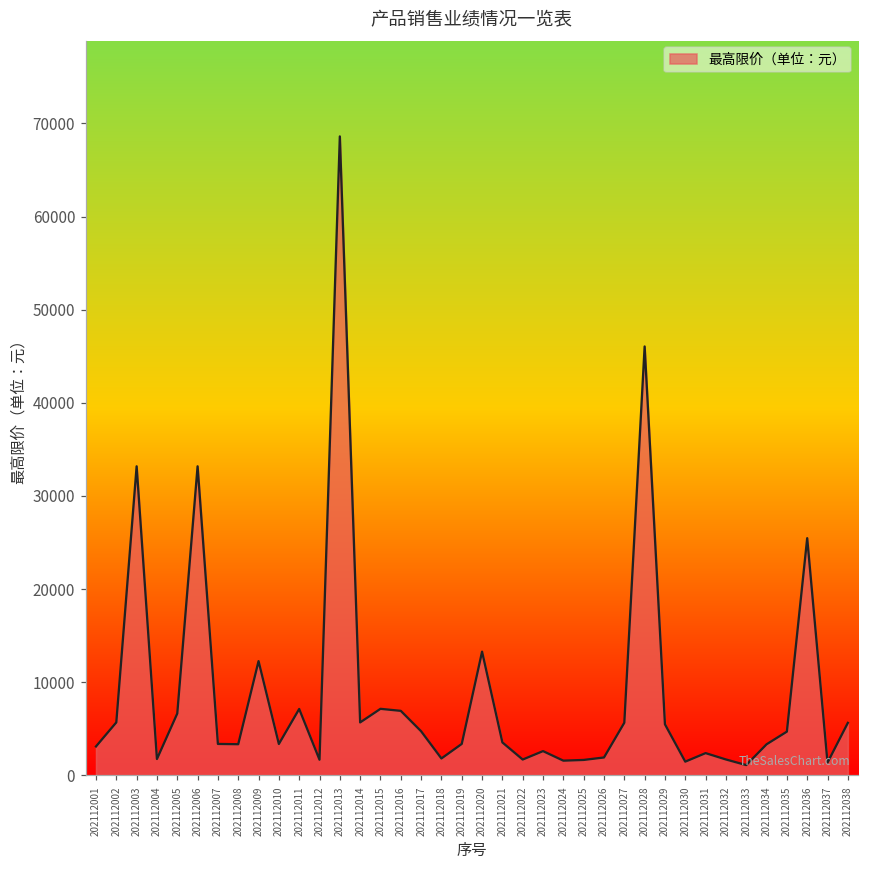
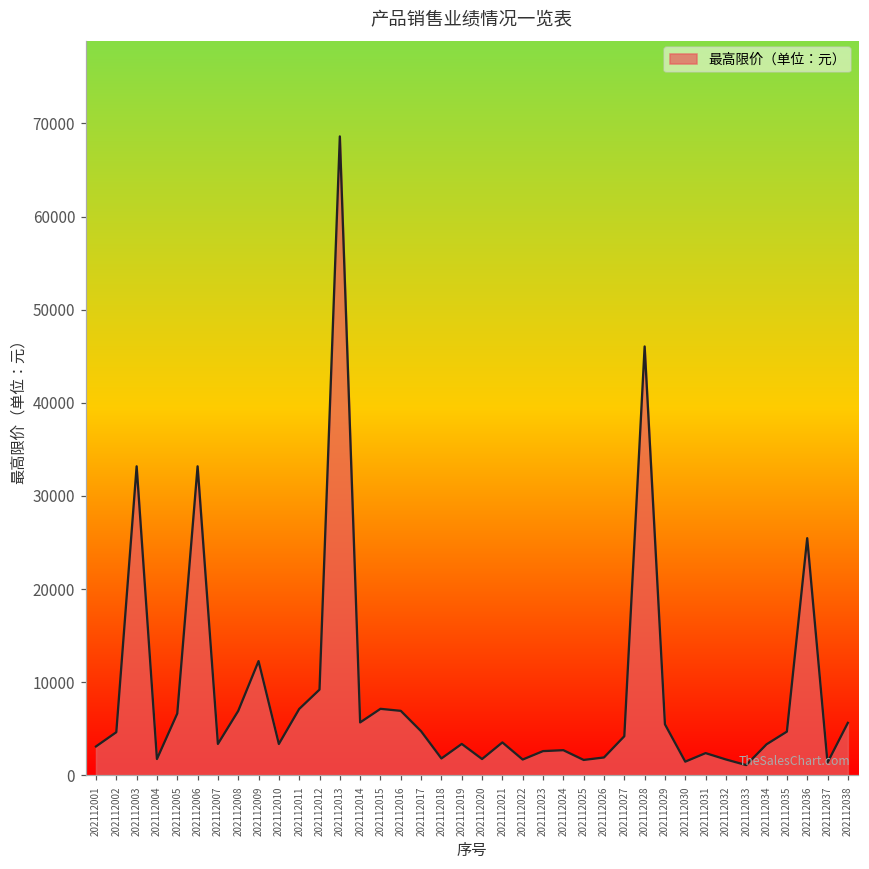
202112002: 6000 -> 5000
202112008: 3000 -> 7000
202112012: 2000 -> 9000
202112020: 13000 -> 2000
202112024: 2000 -> 3000
202112027: 6000 -> 4000
